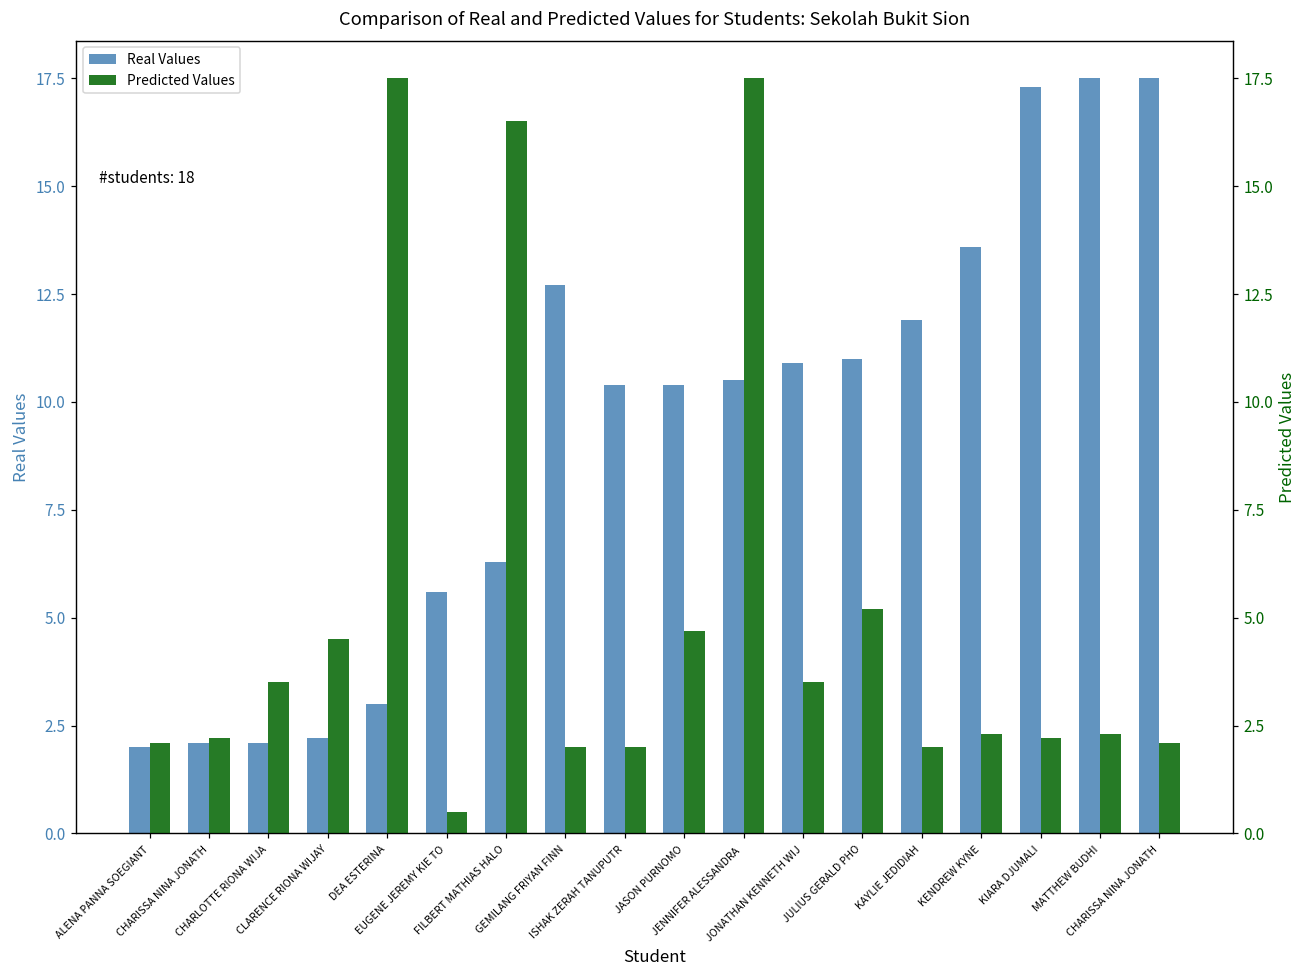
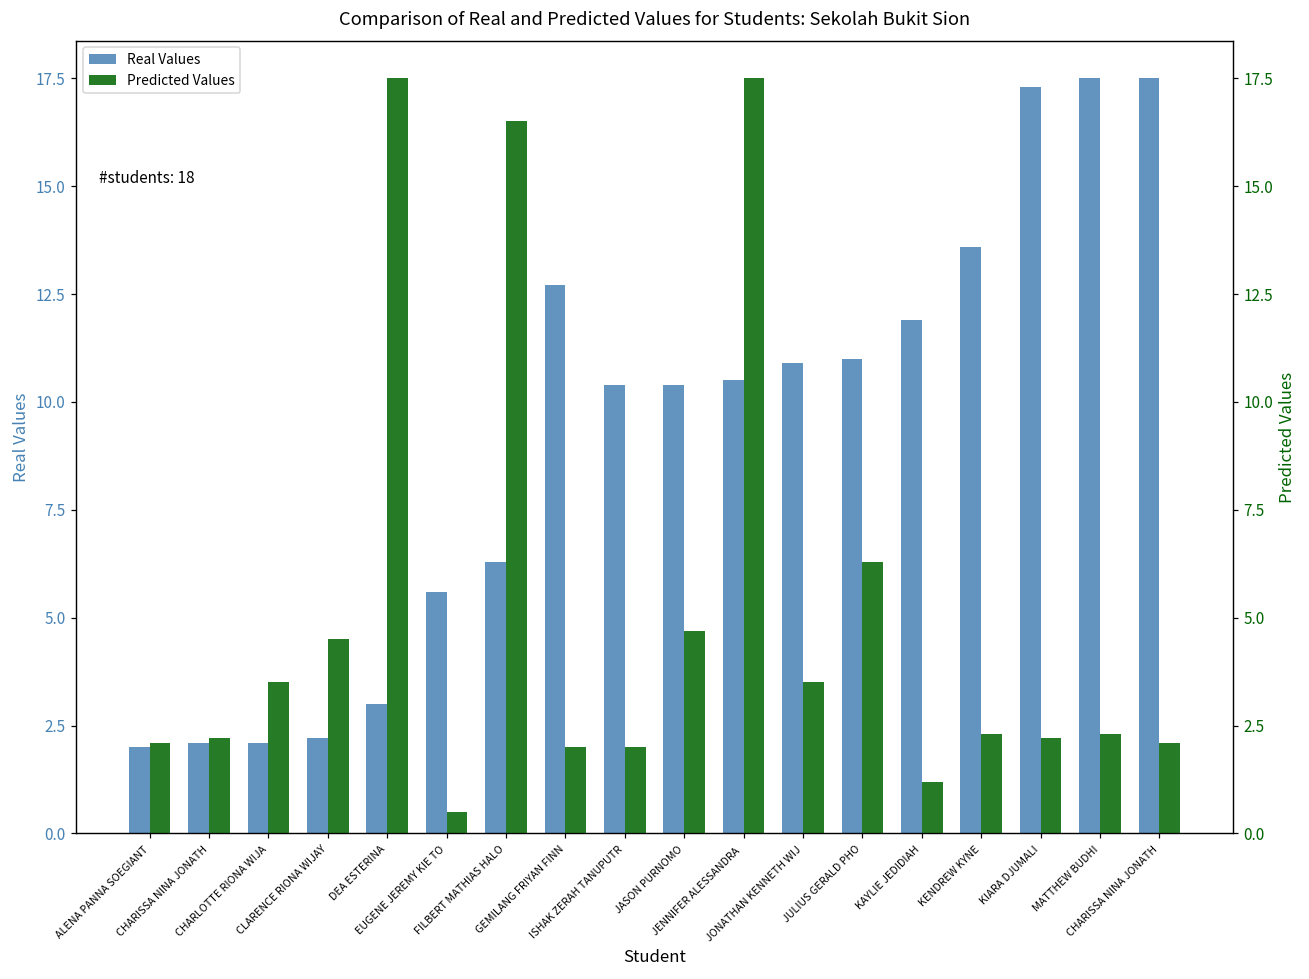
Predicted Values, JULIUS GERALD PHO: 5.2 -> 6.3
Predicted Values, KAYLIE JEDIDIAH: 2.0 -> 1.2
